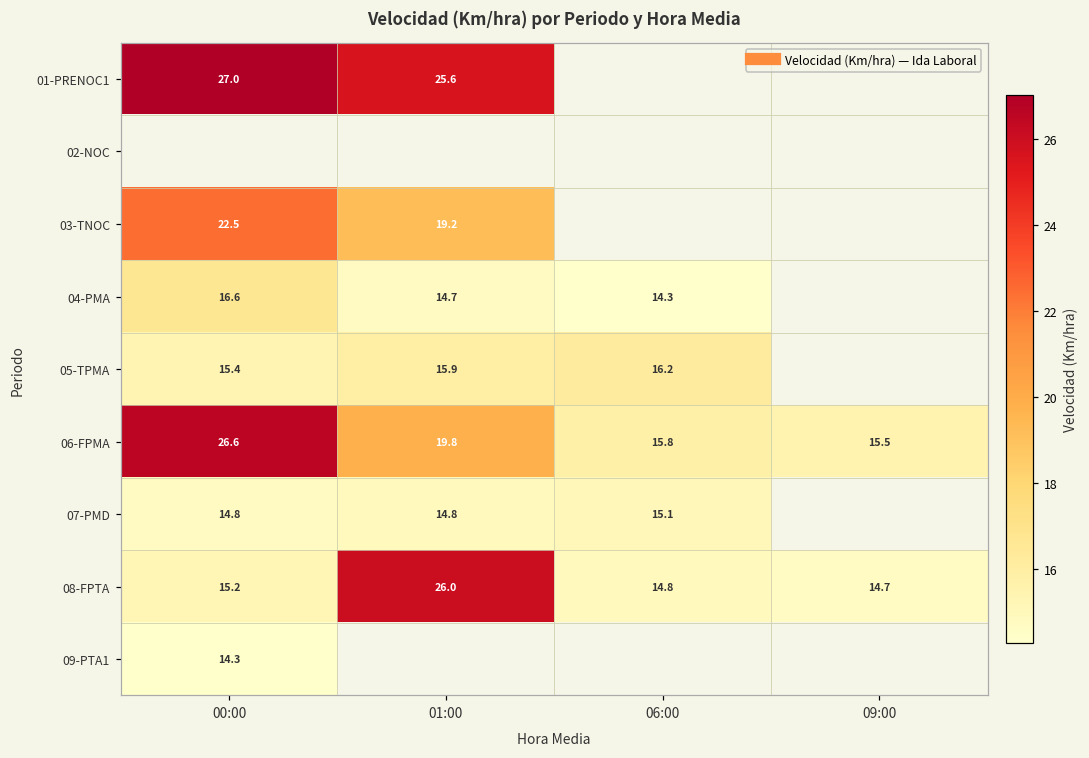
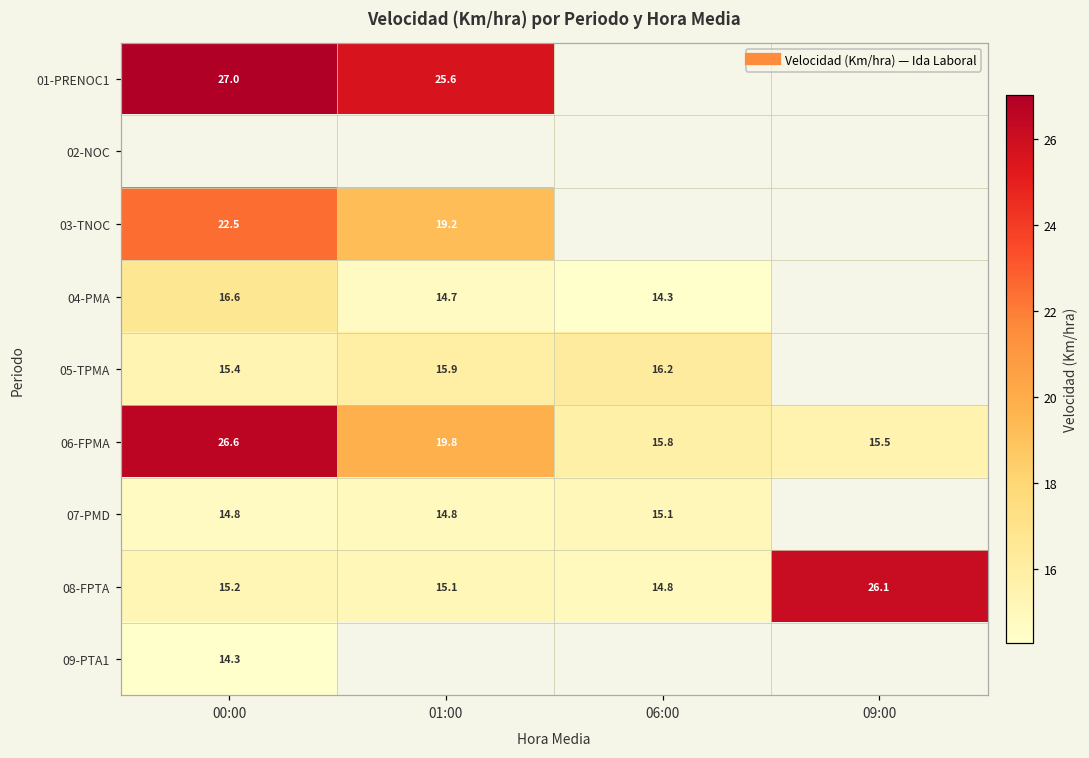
08-FPTA, 01:00: 26.0 -> 15.1
08-FPTA, 09:00: 14.7 -> 26.1
